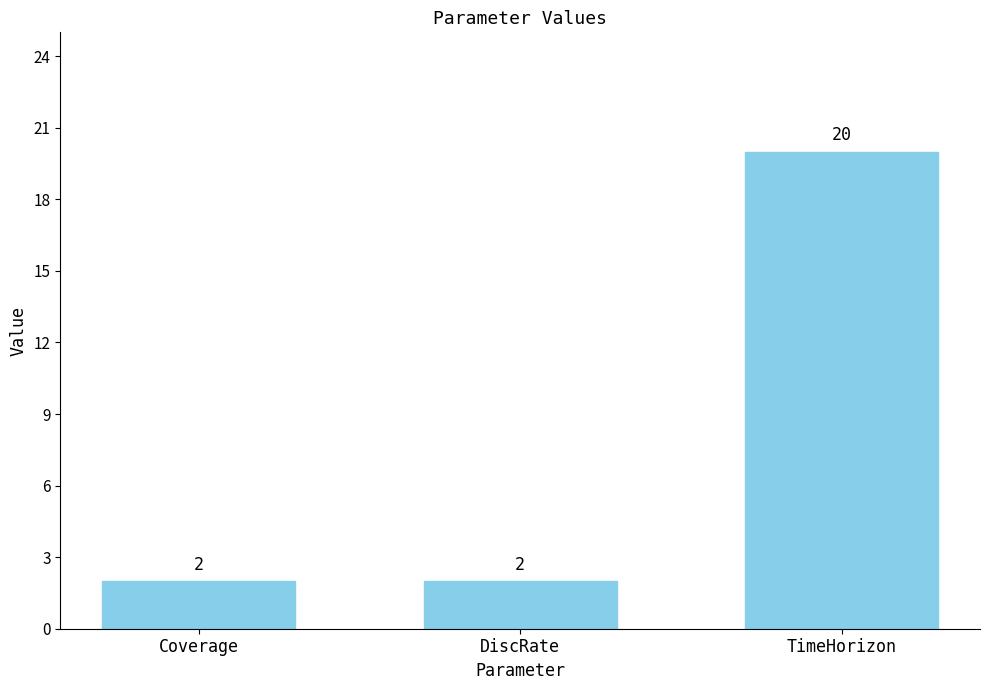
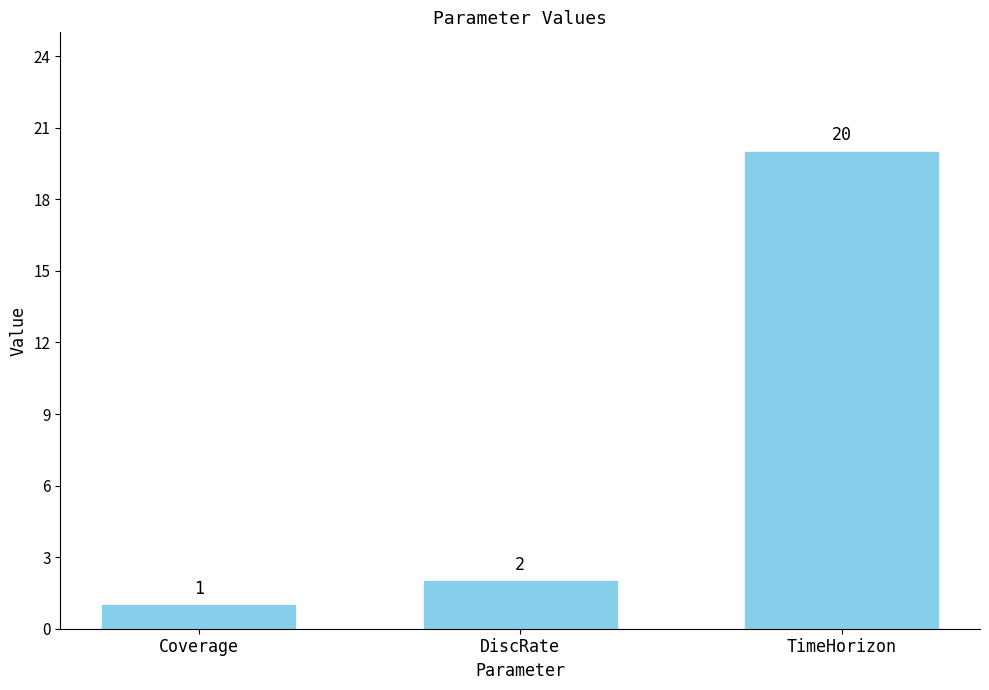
Coverage: 2 -> 1
